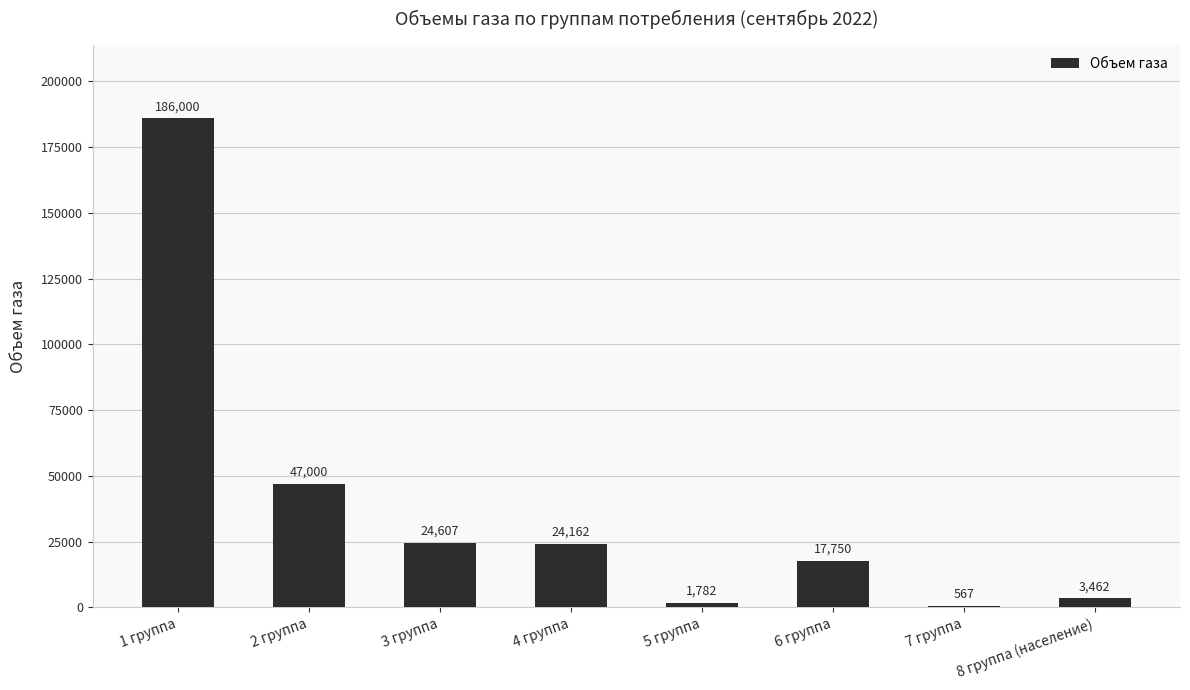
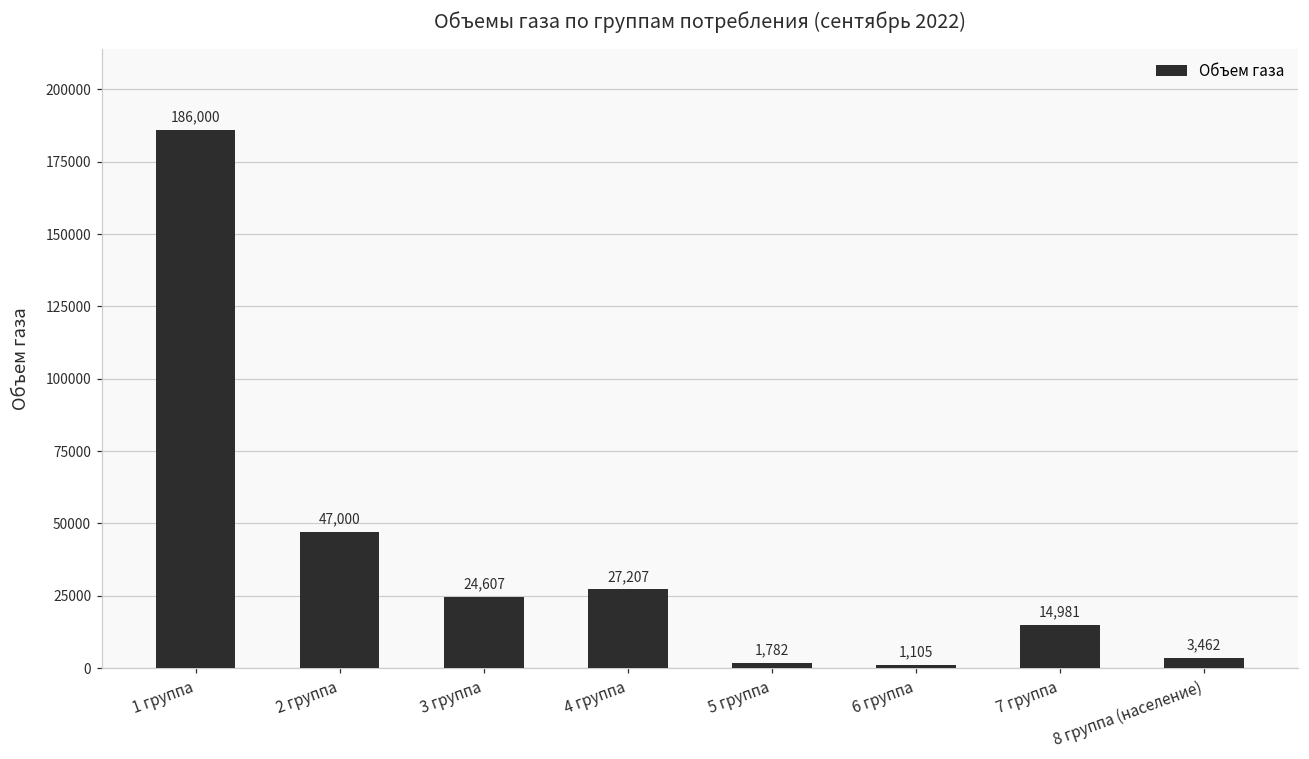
4 группа: 24,162 -> 27,207
6 группа: 17,750 -> 1,105
7 группа: 567 -> 14,981
